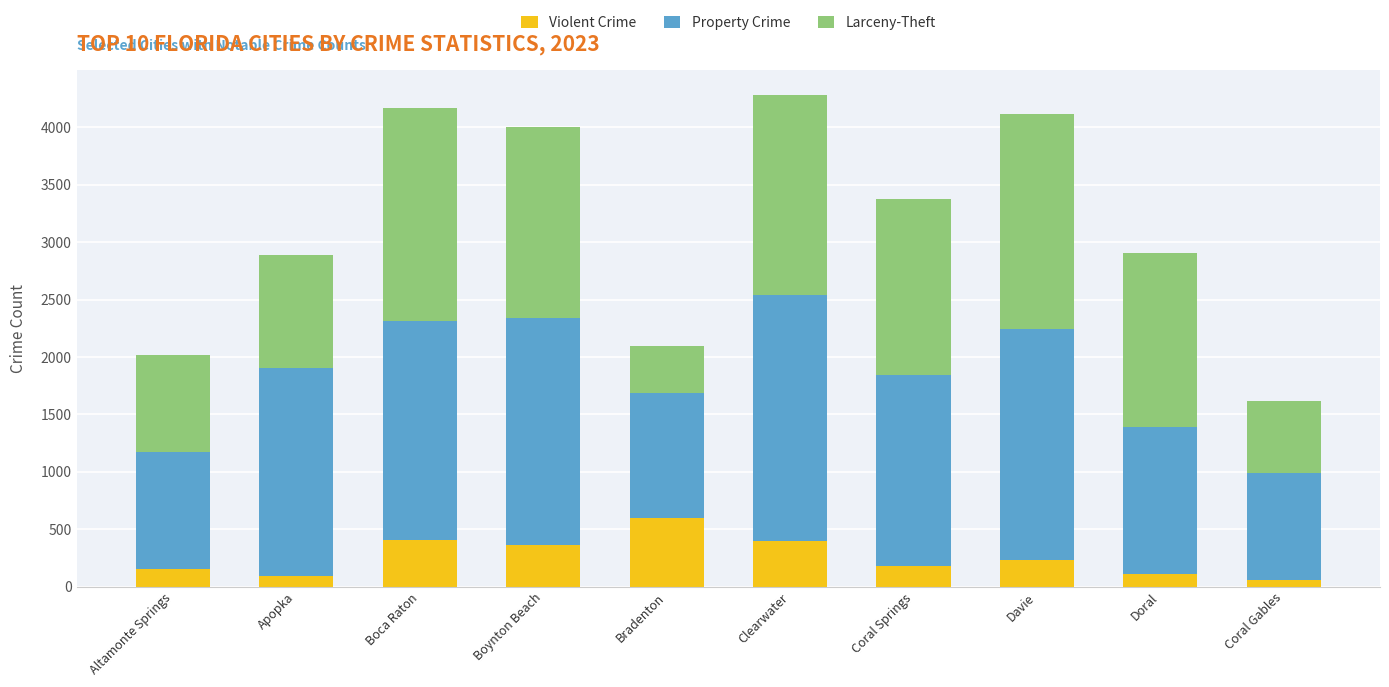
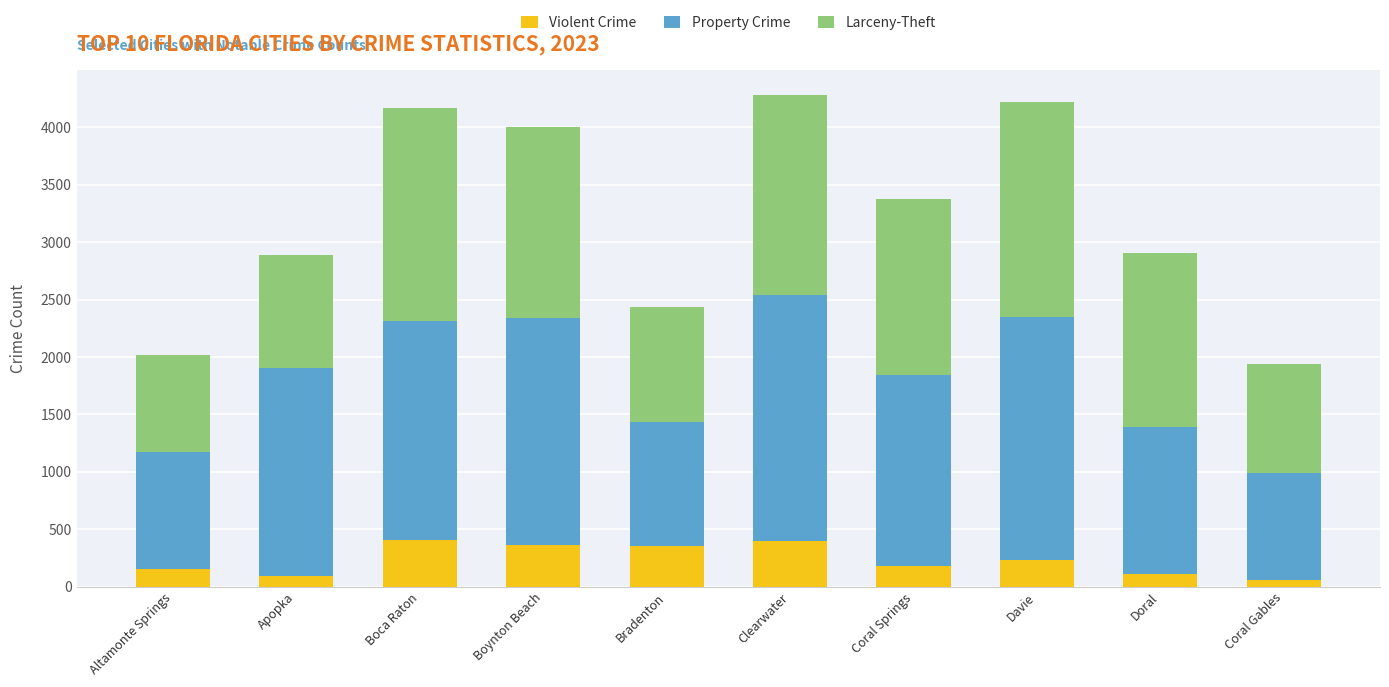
Violent Crime, Bradenton: 600 -> 350
Larceny-Theft, Bradenton: 410 -> 1000
Property Crime, Davie: 2010 -> 2120
Larceny-Theft, Coral Gables: 630 -> 960
